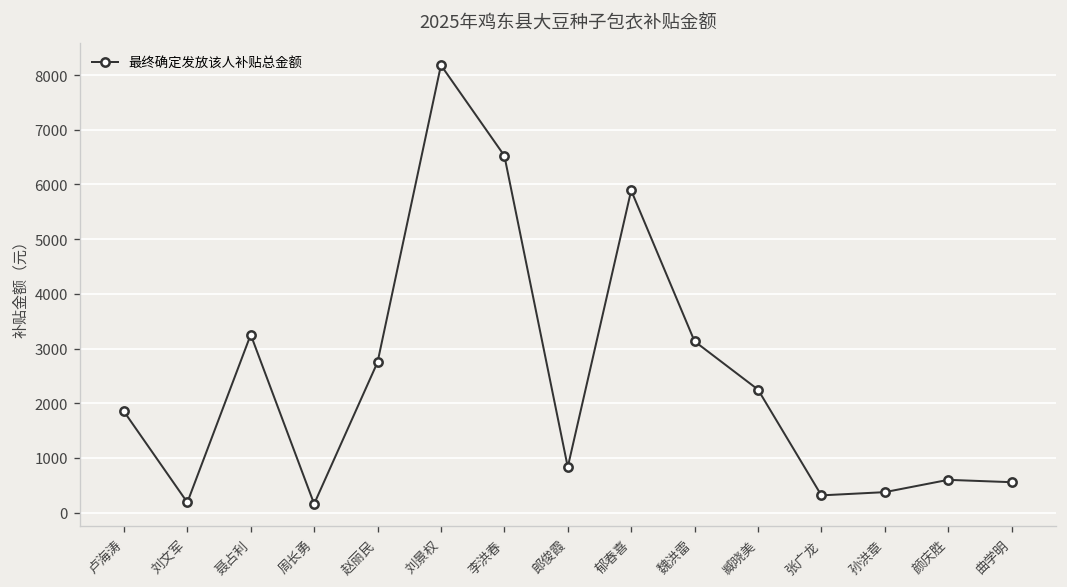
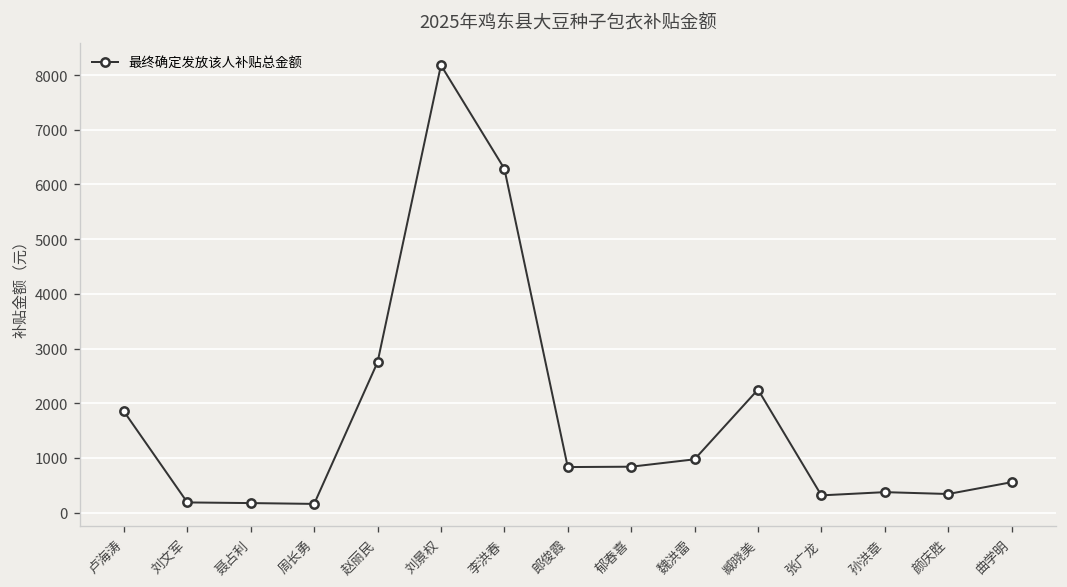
聂占利: 3300 -> 200
李洪春: 6500 -> 6300
郁春喜: 5900 -> 800
魏洪雷: 3100 -> 1000
颜庆胜: 600 -> 300
